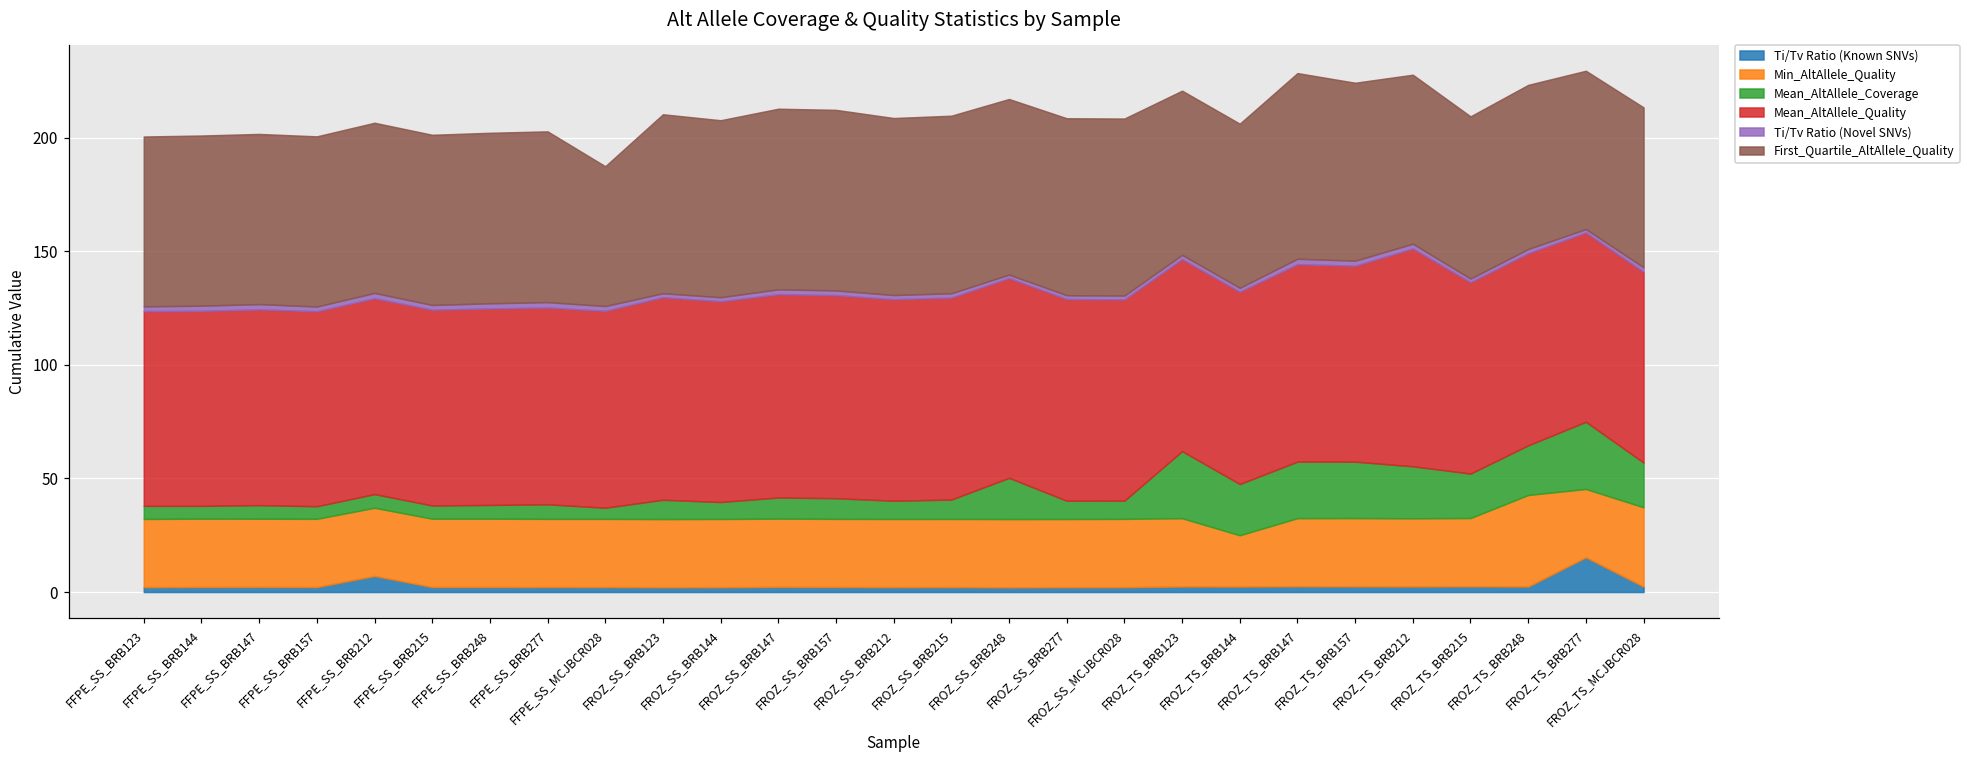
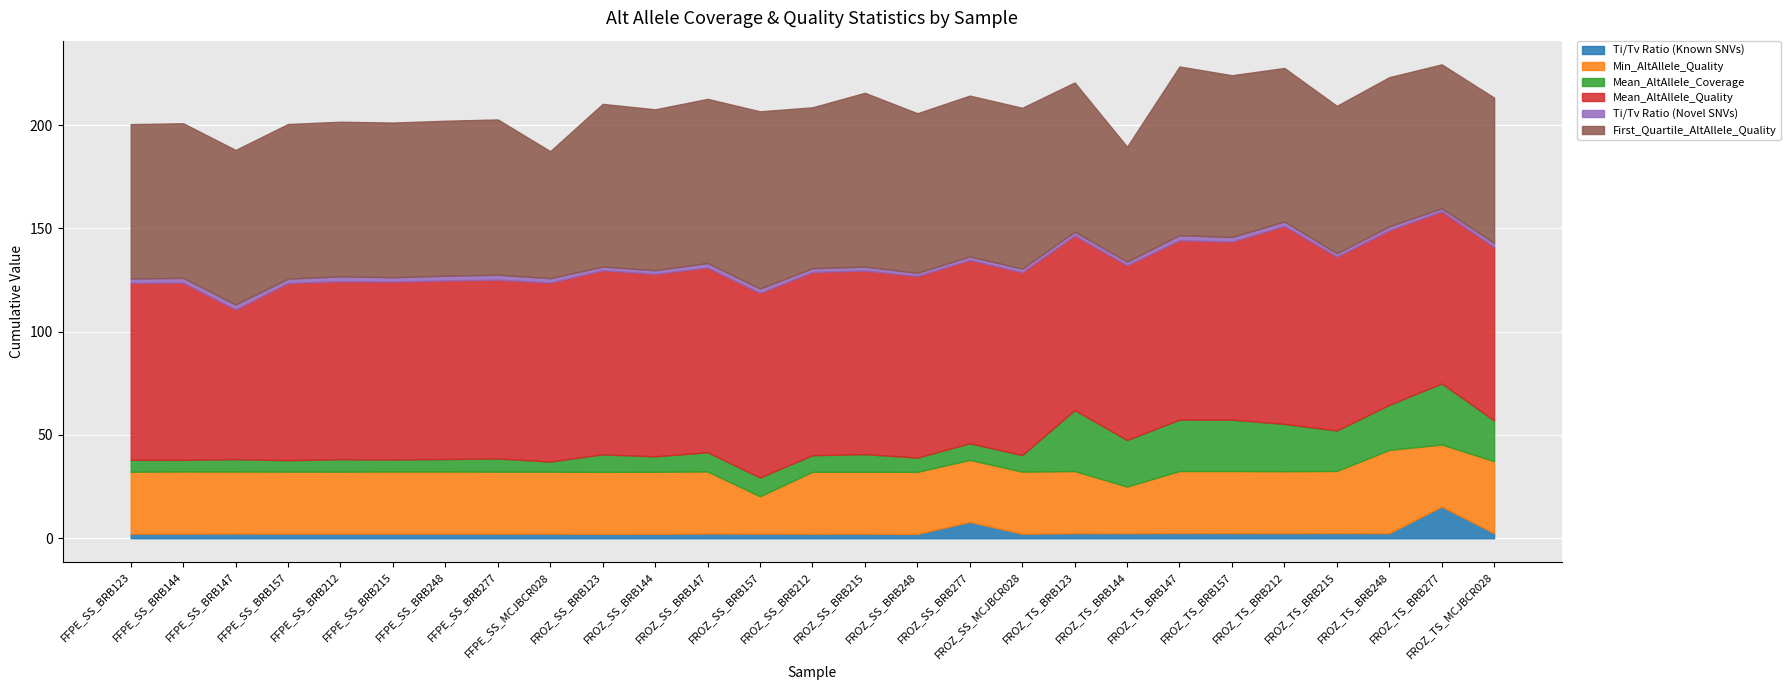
Mean_AltAllele_Quality, FFPE_SS_BRB147: 86 -> 73
Ti/Tv Ratio (Known SNVs), FFPE_SS_BRB212: 7 -> 2
Min_AltAllele_Quality, FROZ_SS_BRB157: 30 -> 18
First_Quartile_AltAllele_Quality, FROZ_SS_BRB157: 79 -> 86
First_Quartile_AltAllele_Quality, FROZ_SS_BRB215: 78 -> 84
Mean_AltAllele_Coverage, FROZ_SS_BRB248: 18 -> 7
Ti/Tv Ratio (Known SNVs), FROZ_SS_BRB277: 2 -> 8
First_Quartile_AltAllele_Quality, FROZ_TS_BRB144: 72 -> 56
